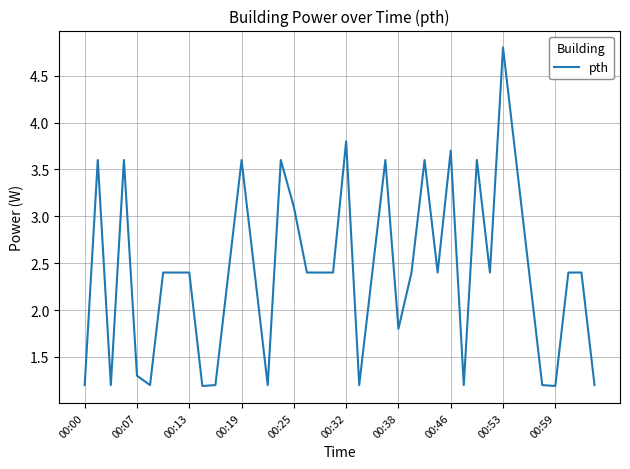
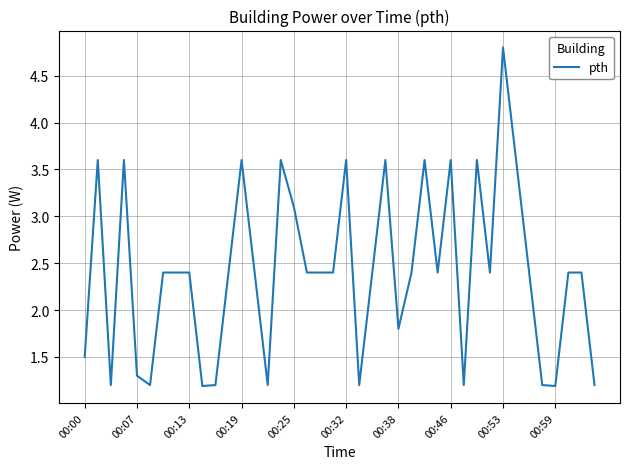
00:00: 1.2 -> 1.5
00:32: 3.8 -> 3.6
00:46: 3.7 -> 3.6
